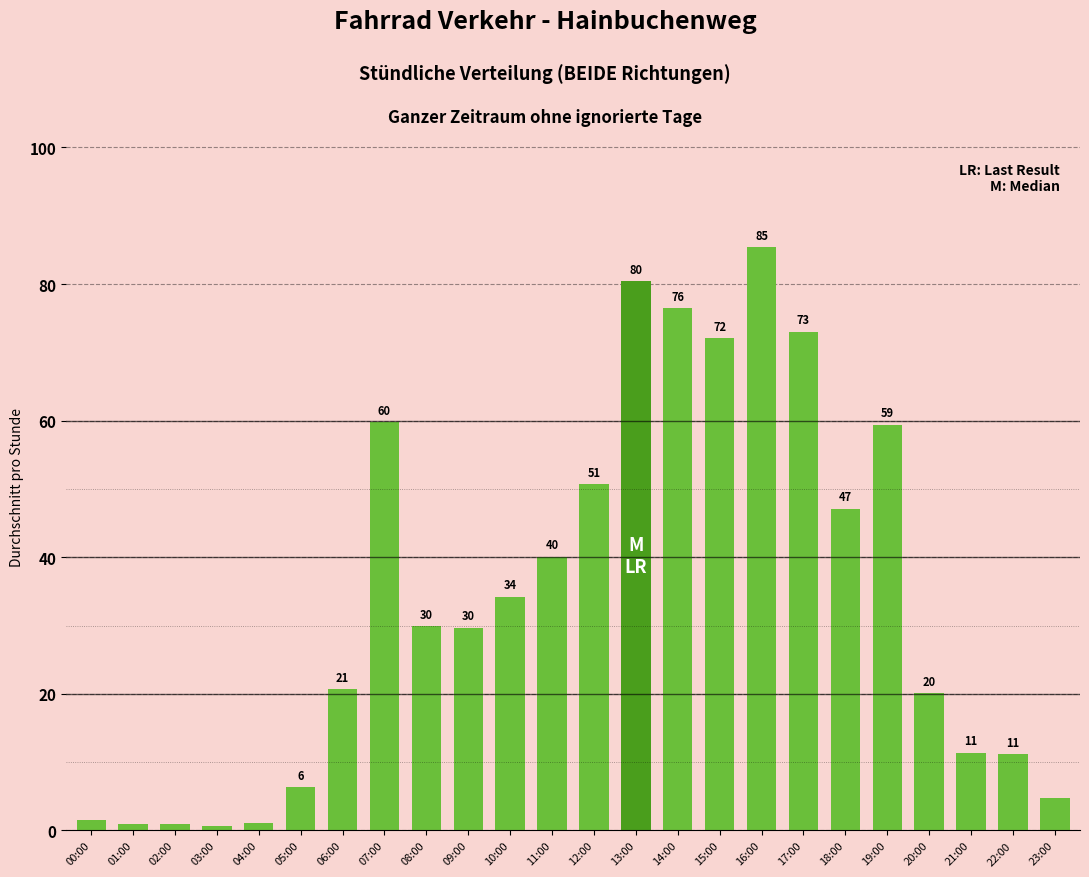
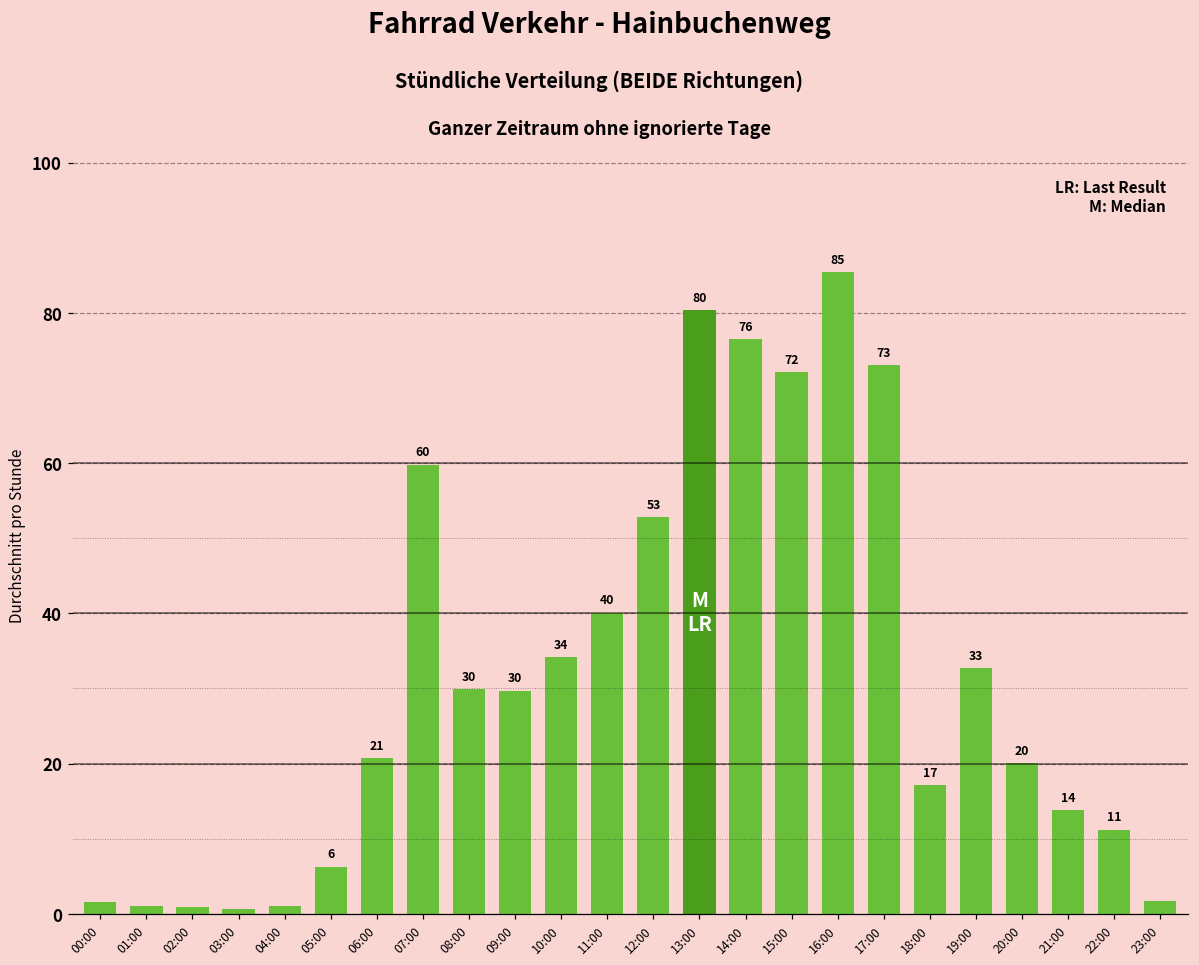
12:00: 51 -> 53
18:00: 47 -> 17
19:00: 59 -> 33
21:00: 11 -> 14
23:00: 5 -> 2
